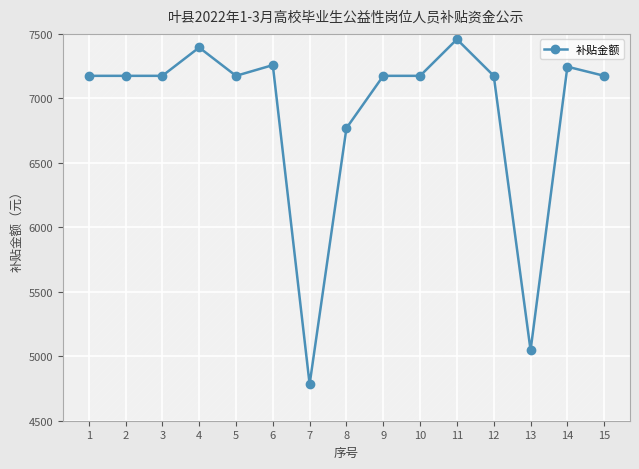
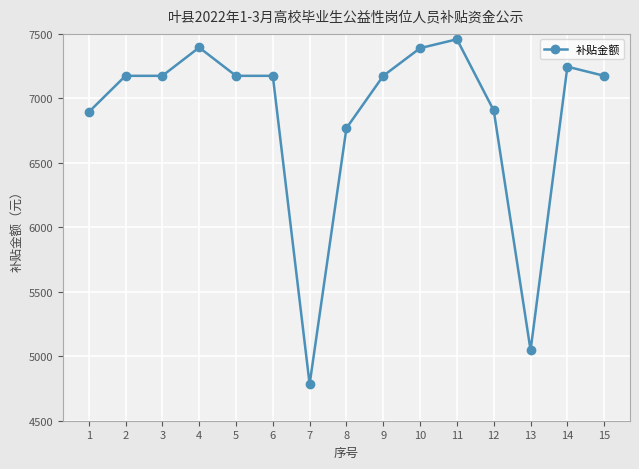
补贴金额, 1: 7170 -> 6890
补贴金额, 6: 7260 -> 7170
补贴金额, 10: 7170 -> 7390
补贴金额, 12: 7170 -> 6910
